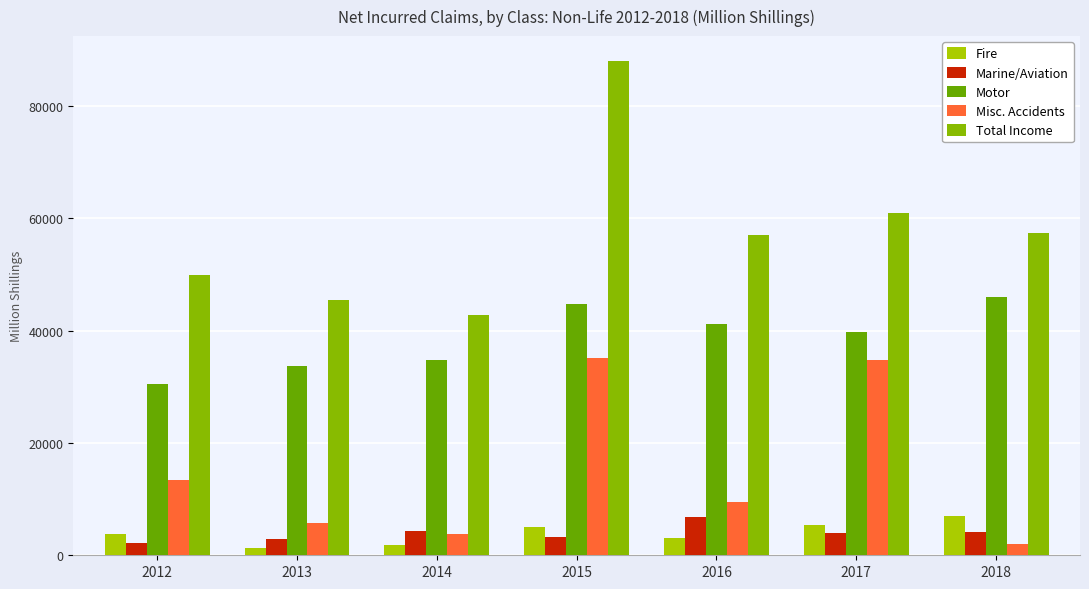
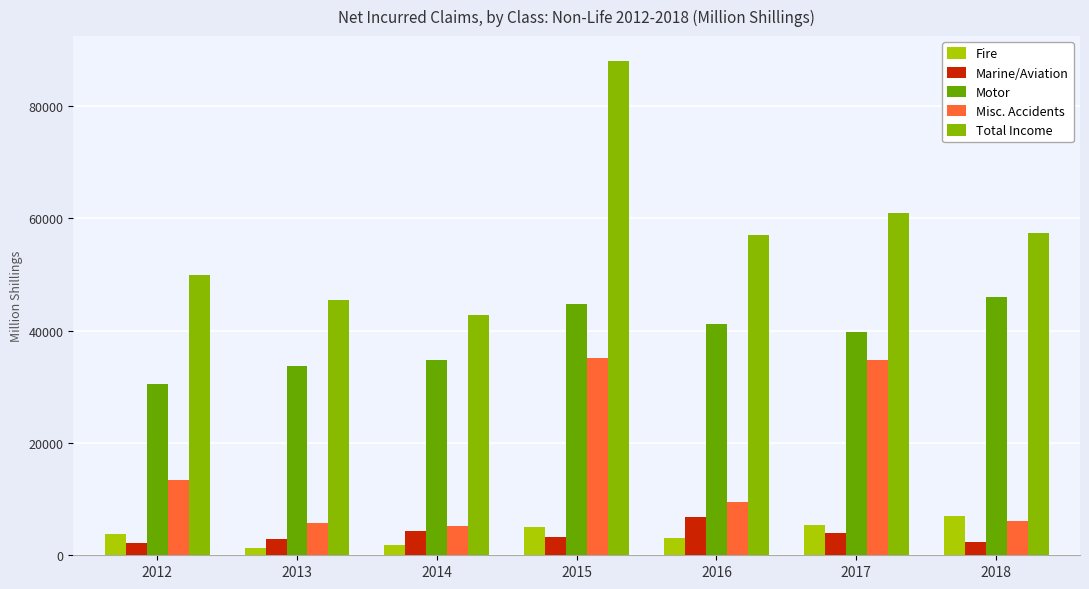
Misc. Accidents, 2014: 4000 -> 5000
Marine/Aviation, 2018: 4000 -> 2000
Misc. Accidents, 2018: 2000 -> 6000
